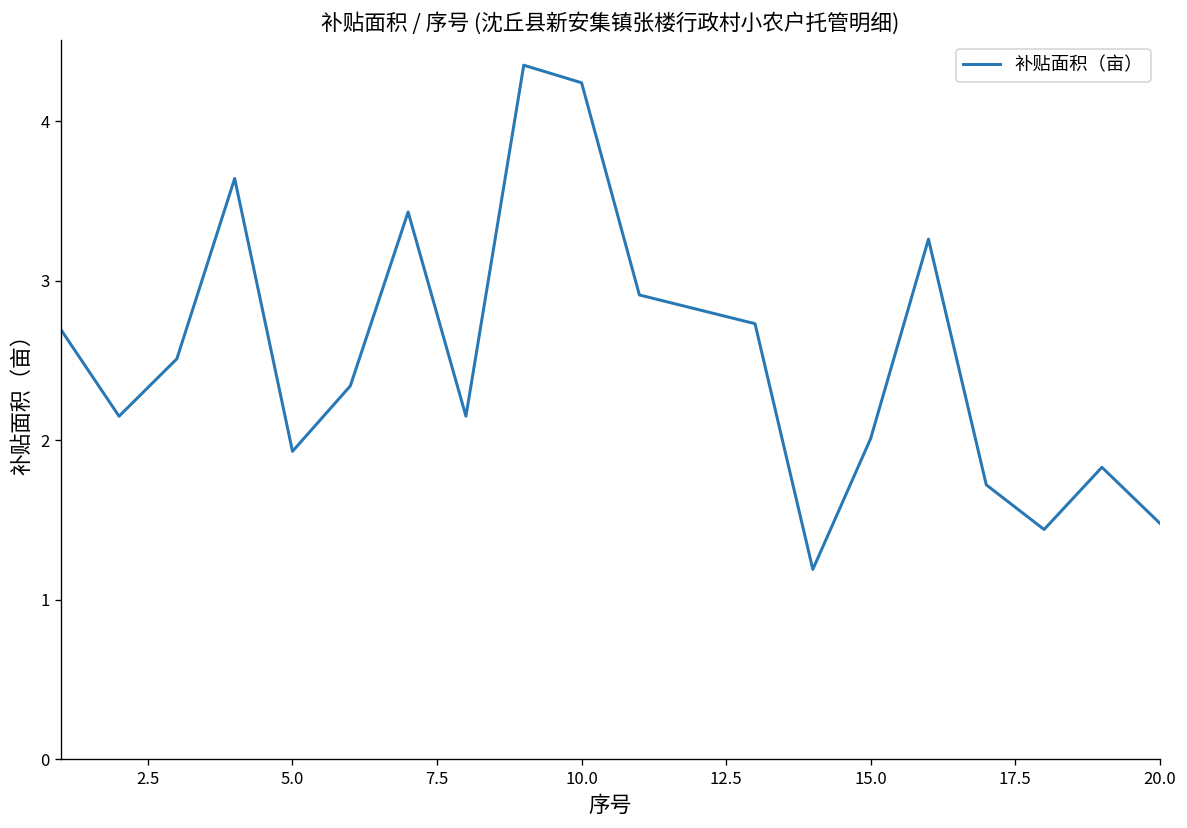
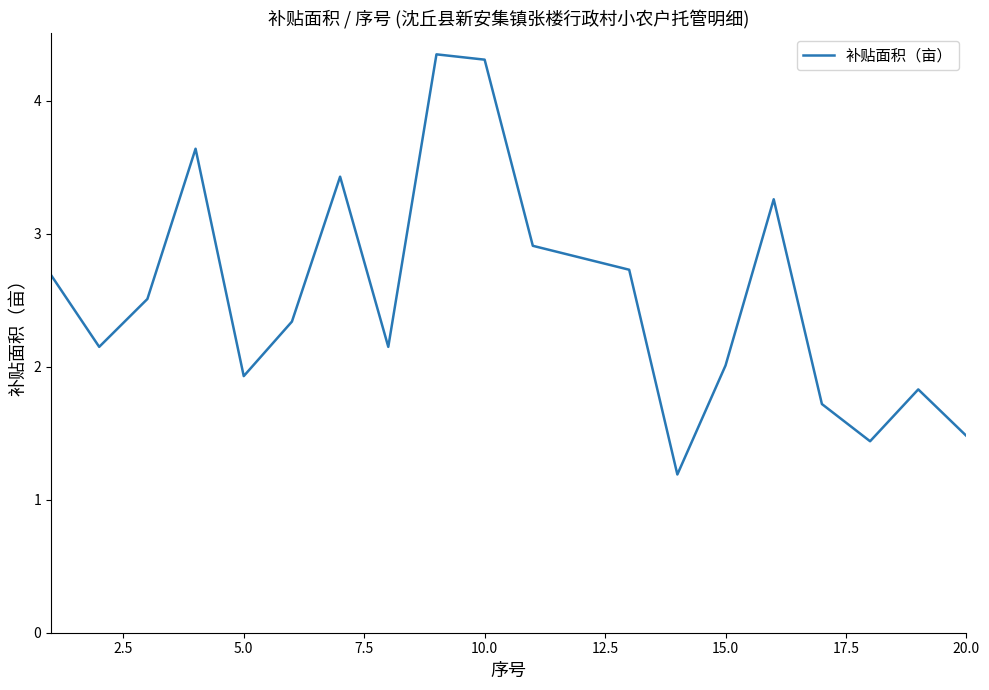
10.0: 4.24 -> 4.31
